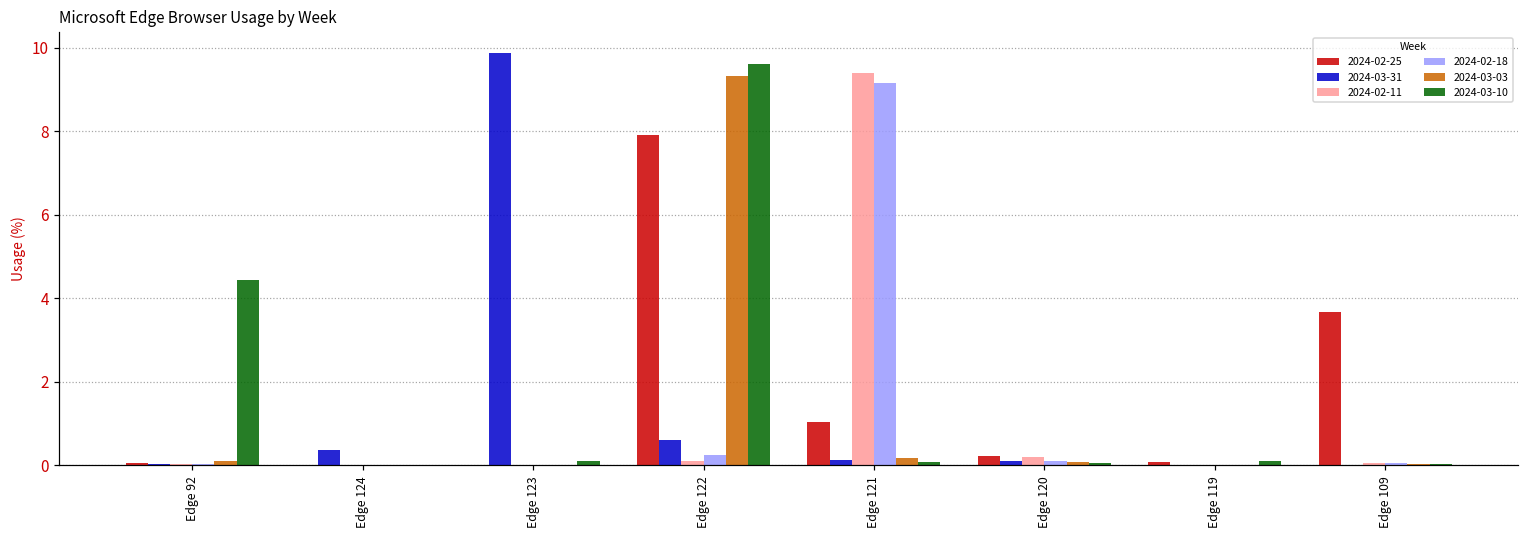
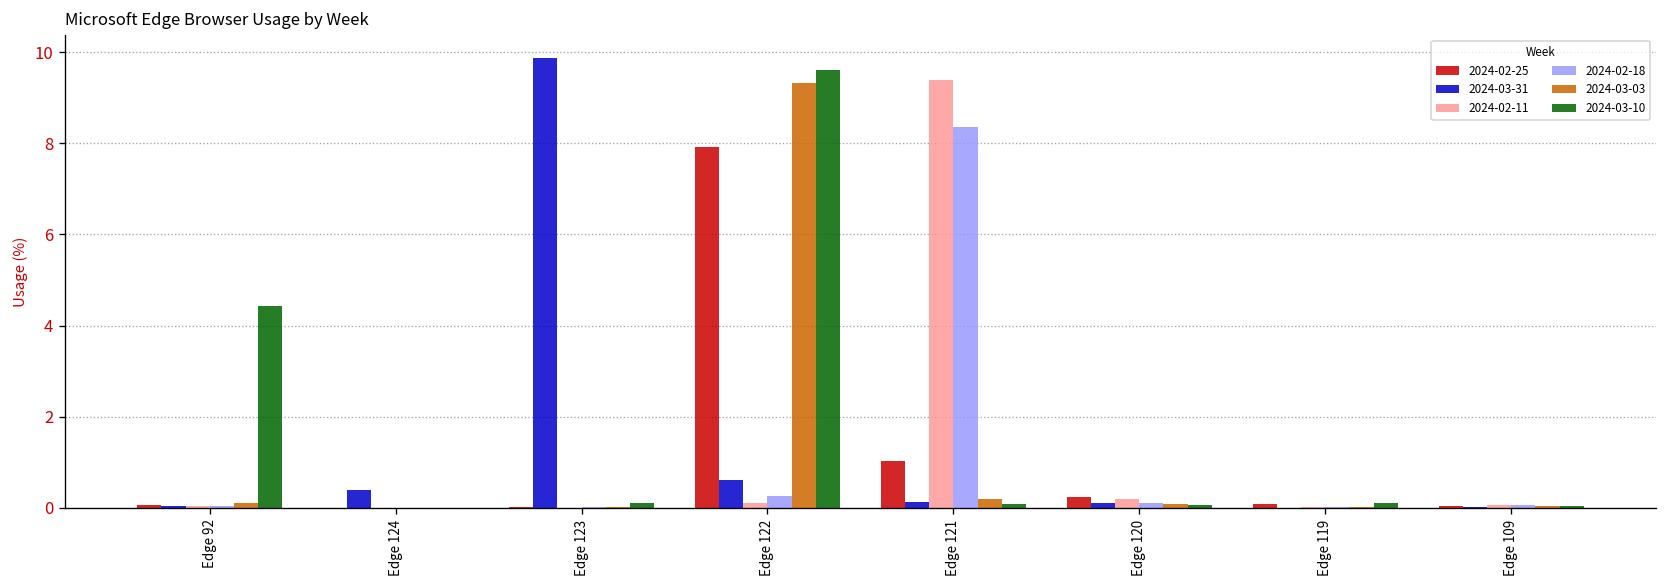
2024-02-18, Edge 121: 9.2 -> 8.4
2024-02-25, Edge 109: 3.7 -> 0.0
